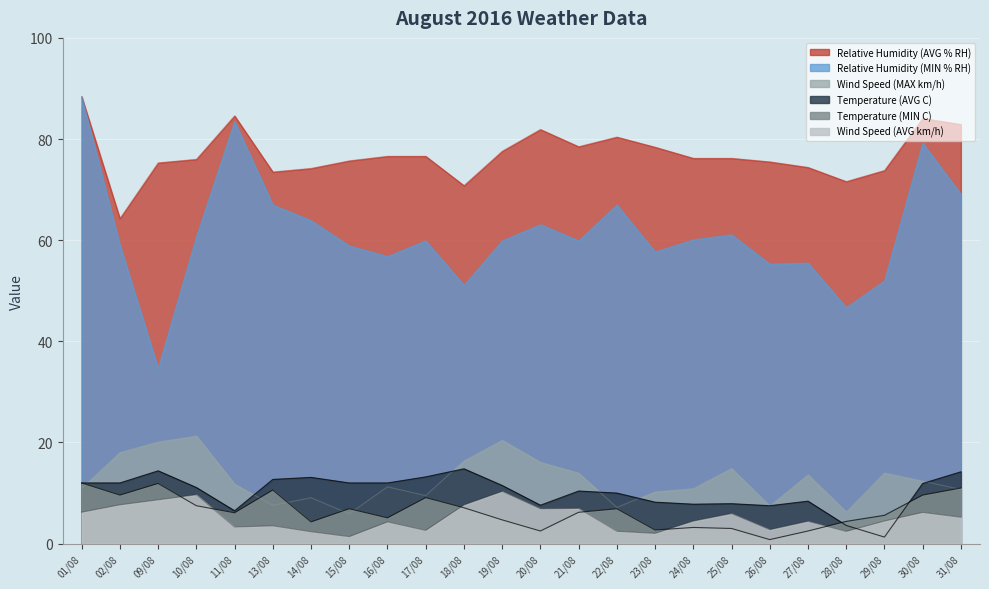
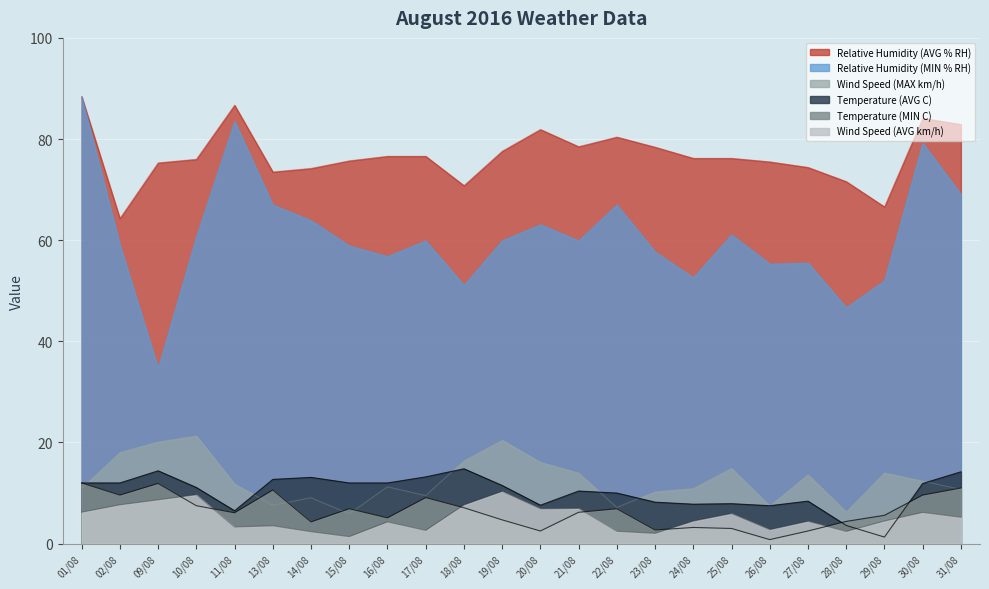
Relative Humidity (AVG % RH), 11/08: 85 -> 87
Relative Humidity (MIN % RH), 24/08: 60 -> 53
Relative Humidity (AVG % RH), 29/08: 74 -> 67
